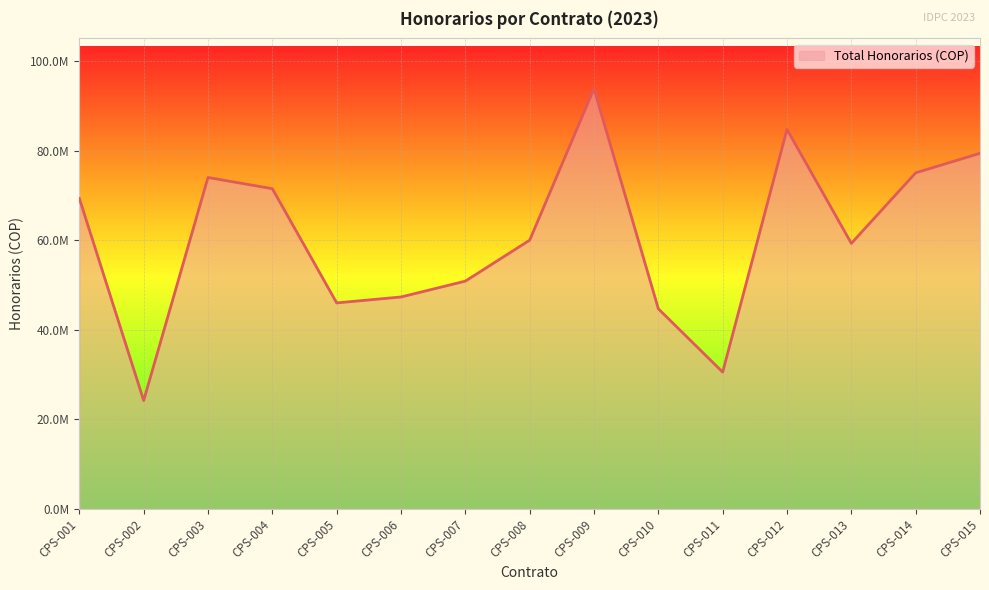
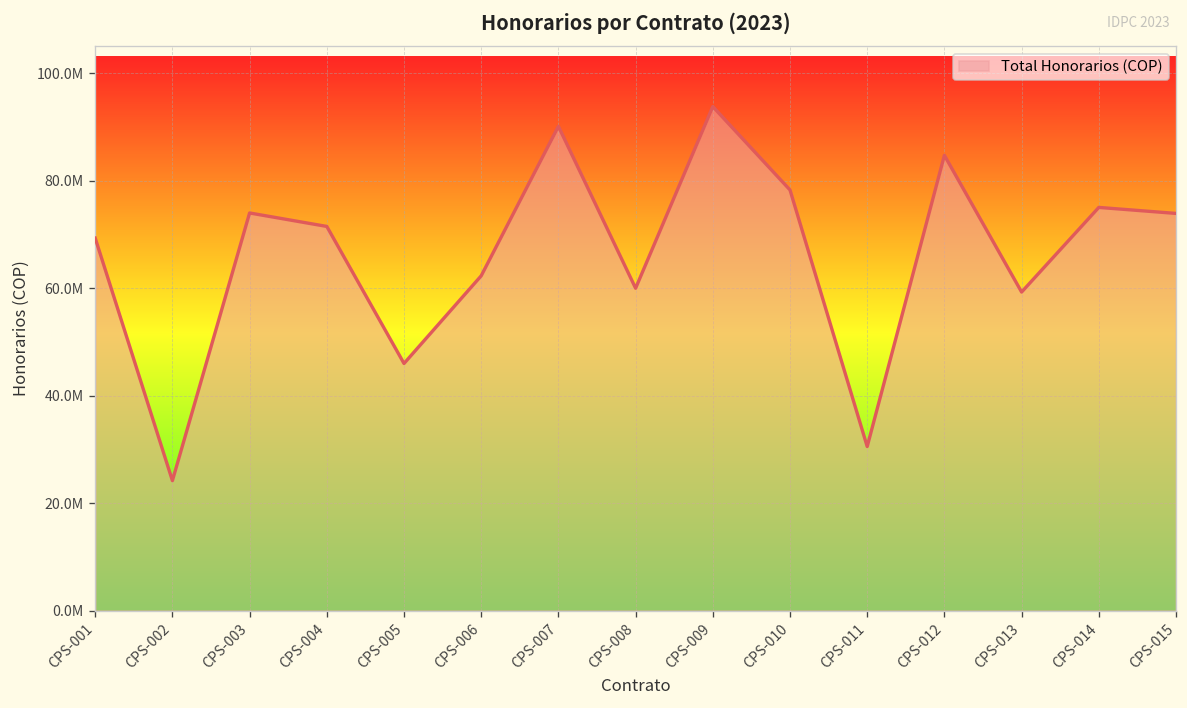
CPS-006: 47000000 -> 62000000
CPS-007: 51000000 -> 90000000
CPS-010: 45000000 -> 78000000
CPS-015: 79000000 -> 74000000
